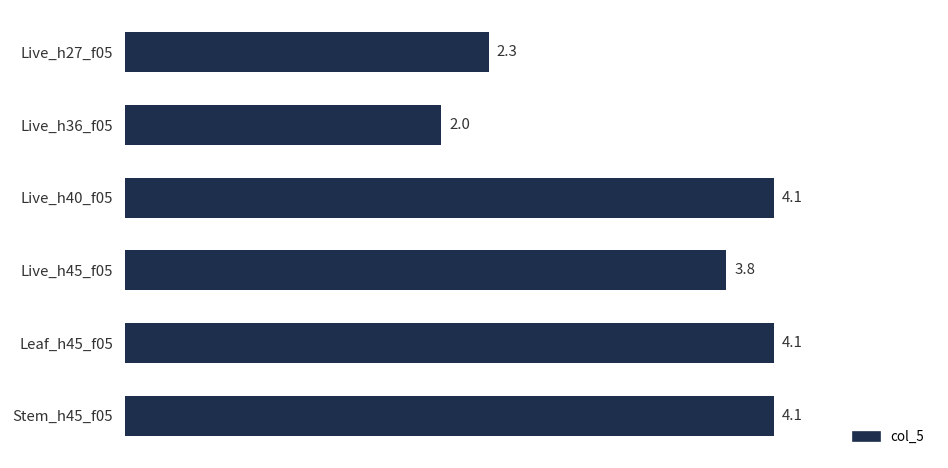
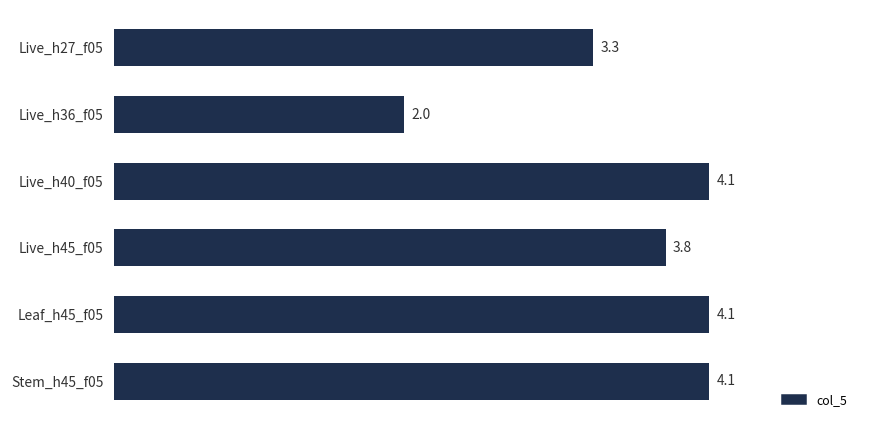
Live_h27_f05: 2.3 -> 3.3
